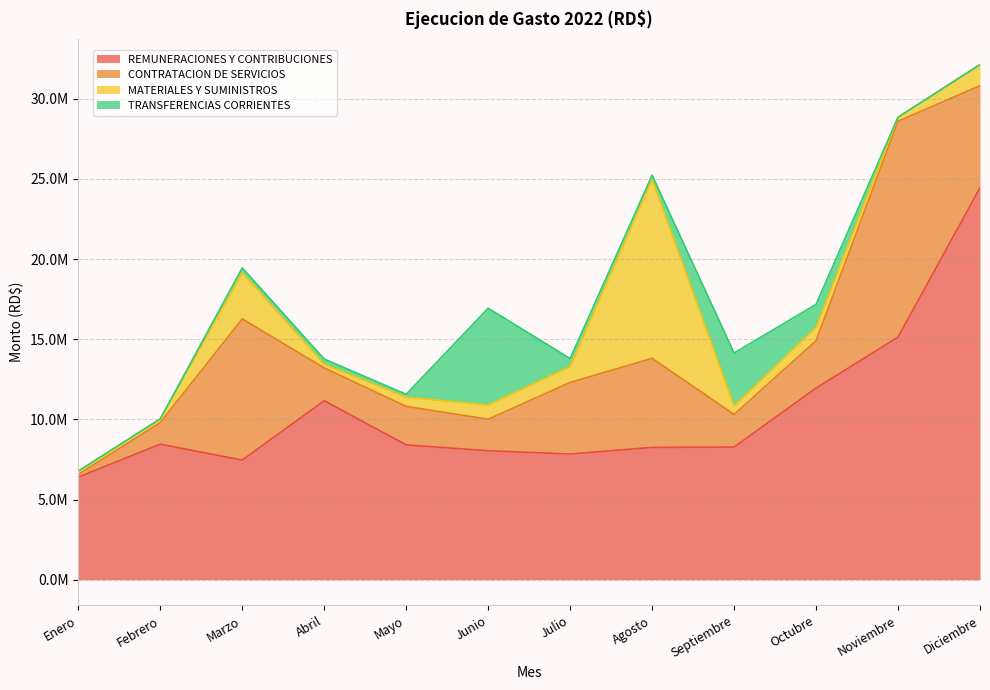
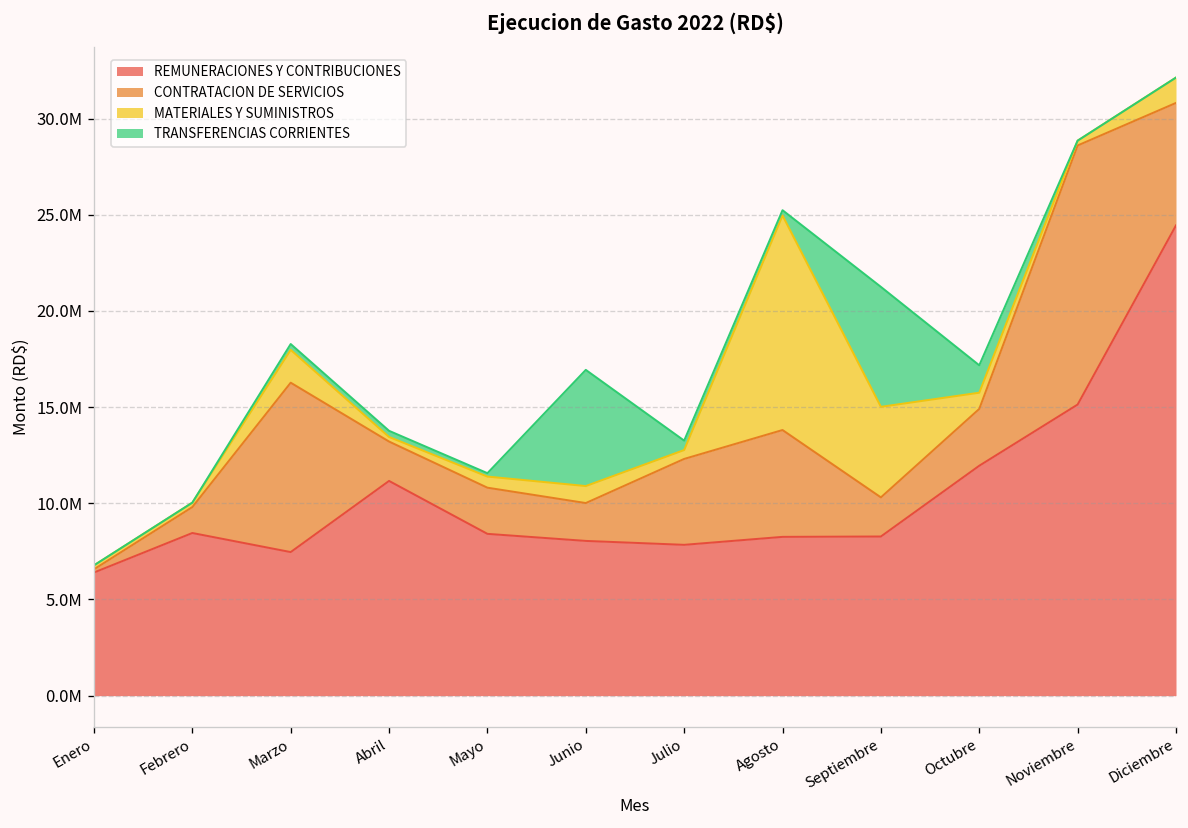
MATERIALES Y SUMINISTROS, Marzo: 2900000 -> 1700000
MATERIALES Y SUMINISTROS, Julio: 1000000 -> 500000
MATERIALES Y SUMINISTROS, Septiembre: 500000 -> 4700000
TRANSFERENCIAS CORRIENTES, Septiembre: 3300000 -> 6200000
